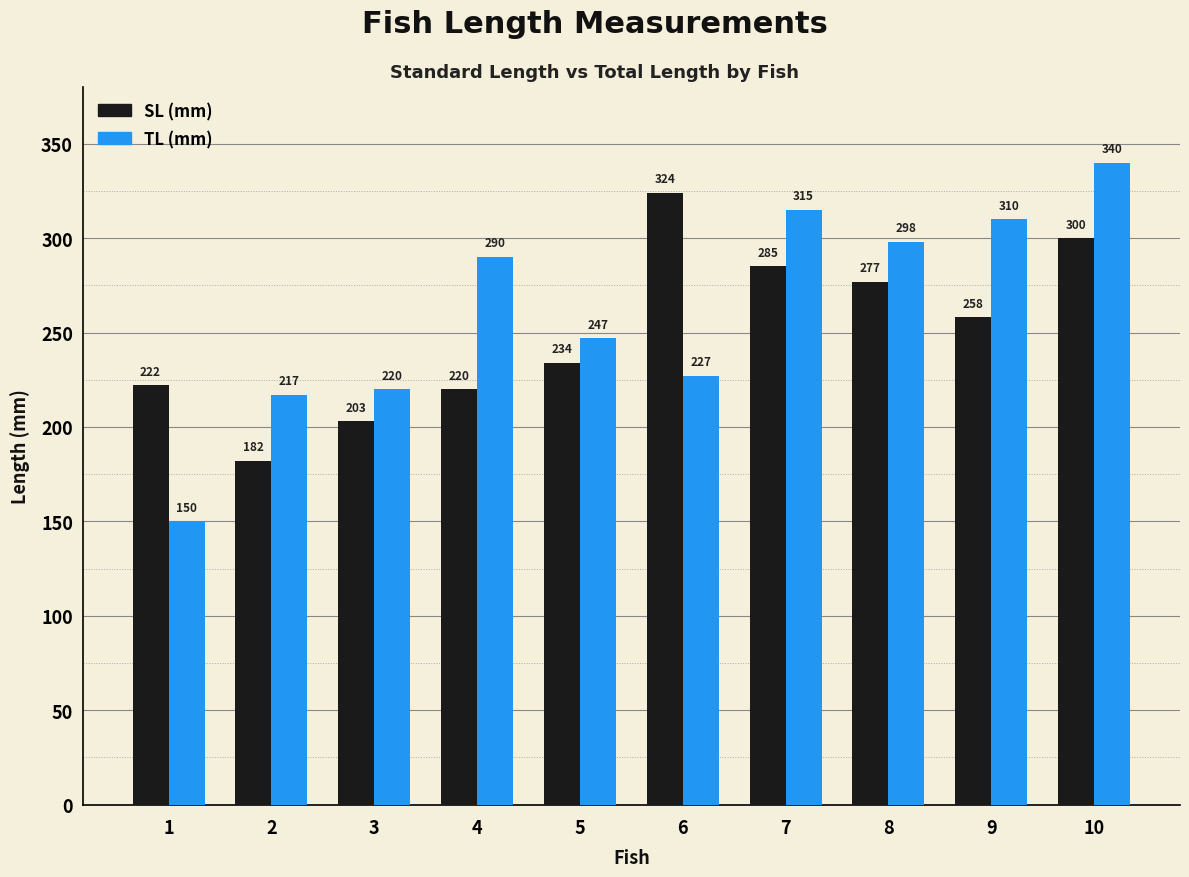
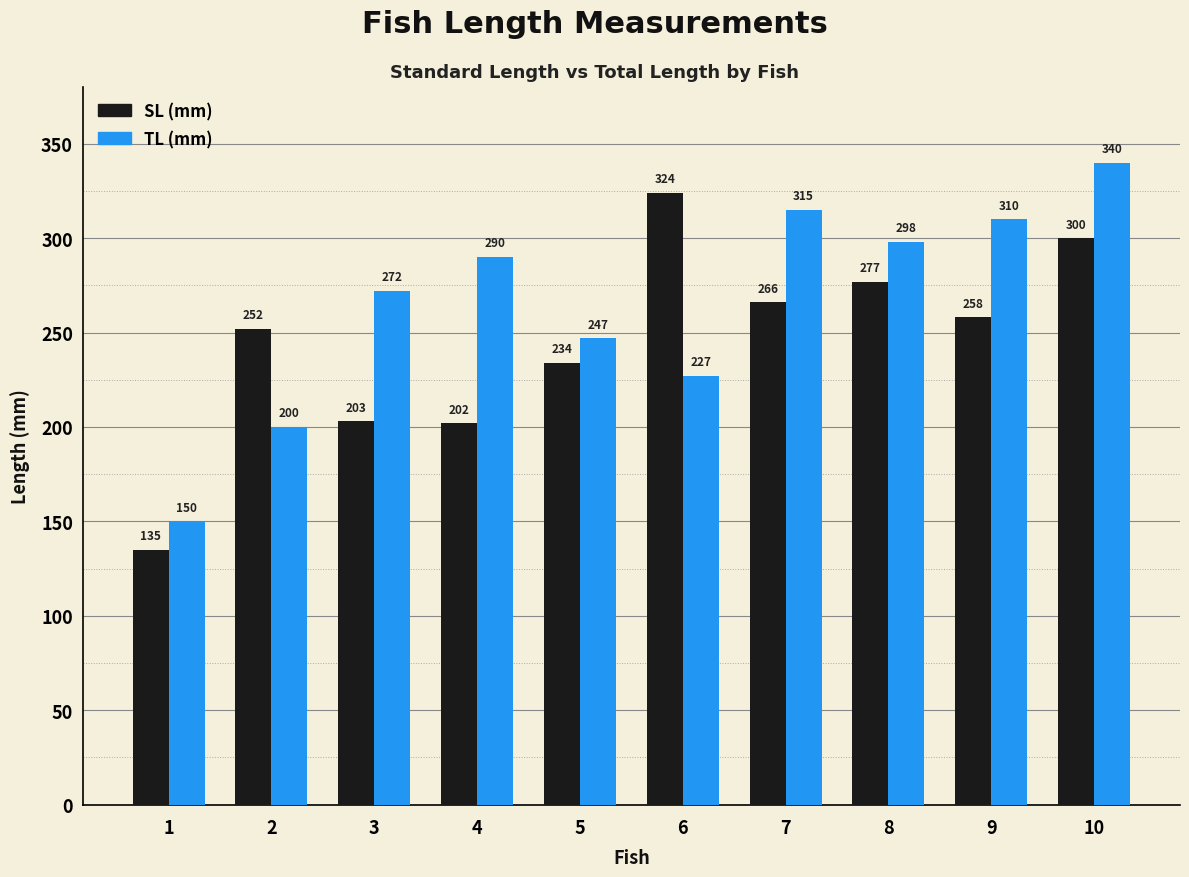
SL (mm), 1: 222 -> 135
SL (mm), 2: 182 -> 252
TL (mm), 2: 217 -> 200
TL (mm), 3: 220 -> 272
SL (mm), 4: 220 -> 202
SL (mm), 7: 285 -> 266
